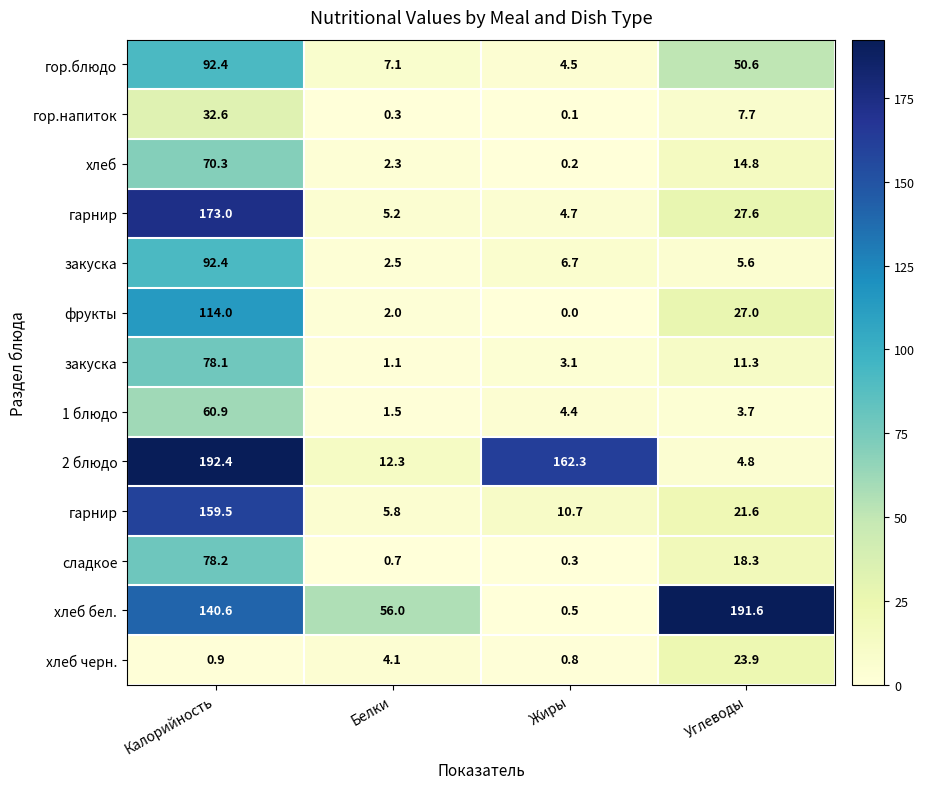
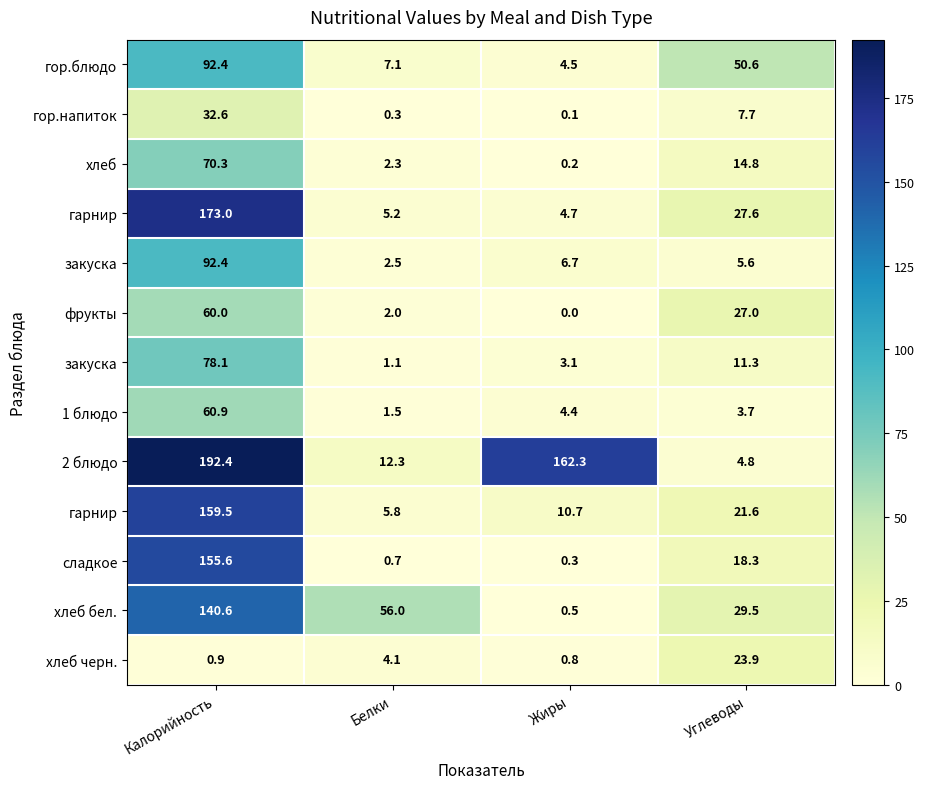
фрукты, Калорийность: 114.0 -> 60.0
сладкое, Калорийность: 78.2 -> 155.6
хлеб бел., Углеводы: 191.6 -> 29.5
